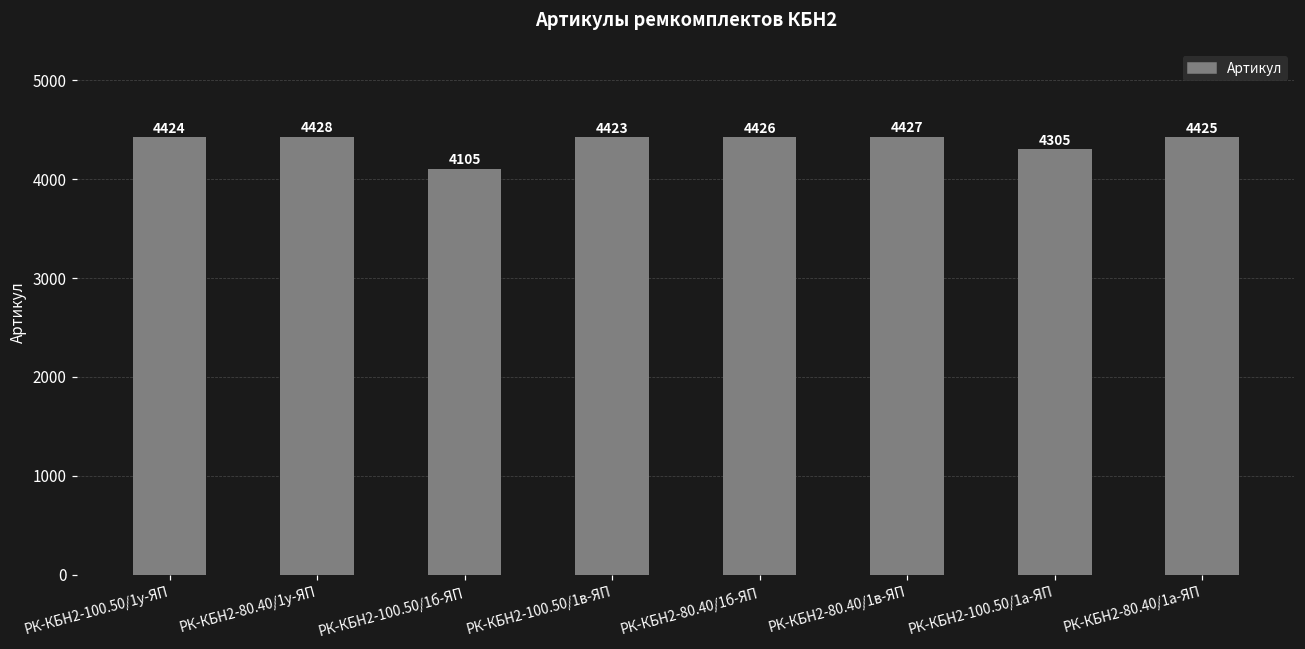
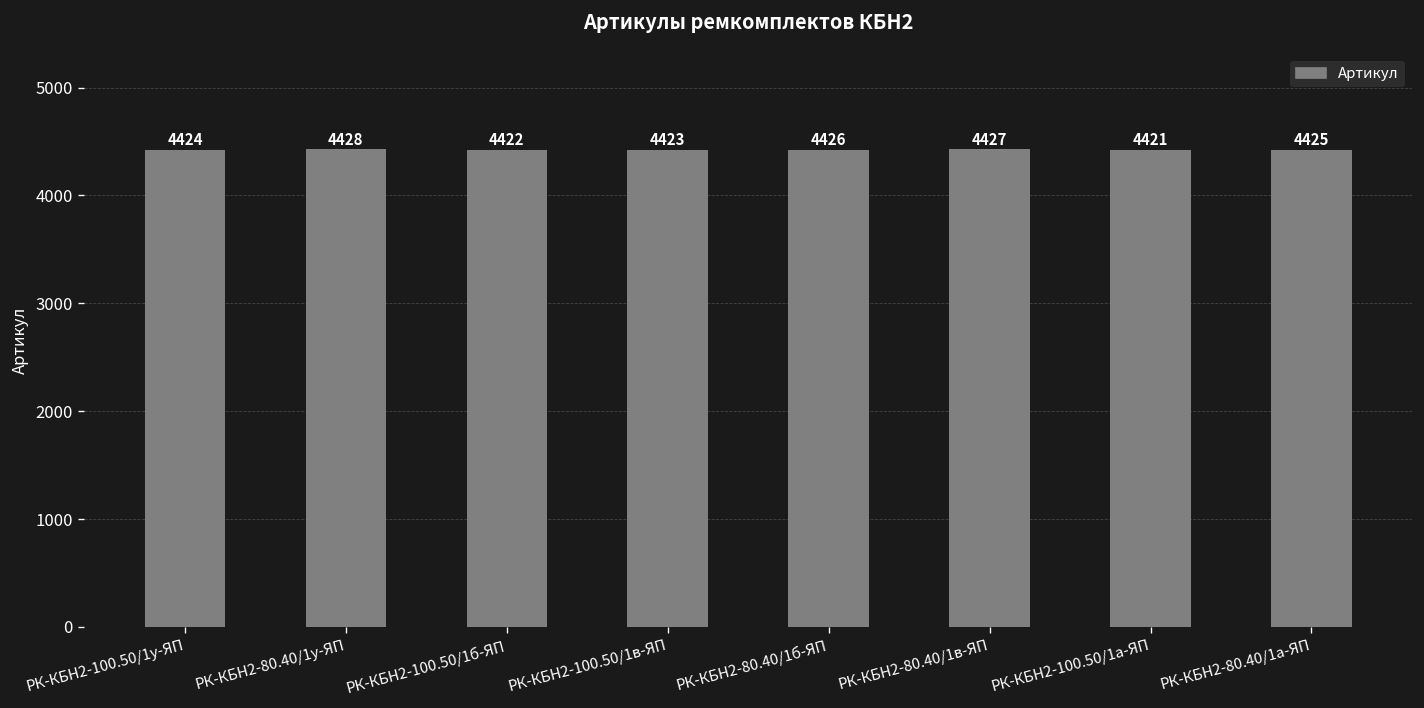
РК-КБН2-100.50/1б-ЯП: 4105 -> 4422
РК-КБН2-100.50/1а-ЯП: 4305 -> 4421
